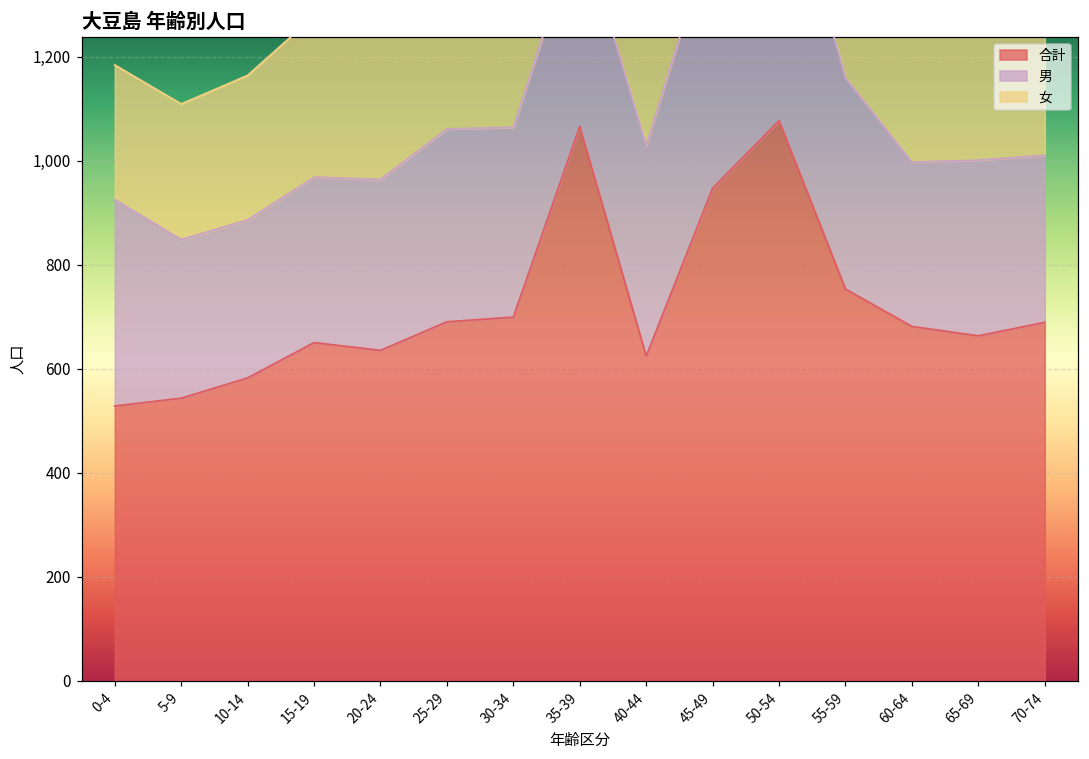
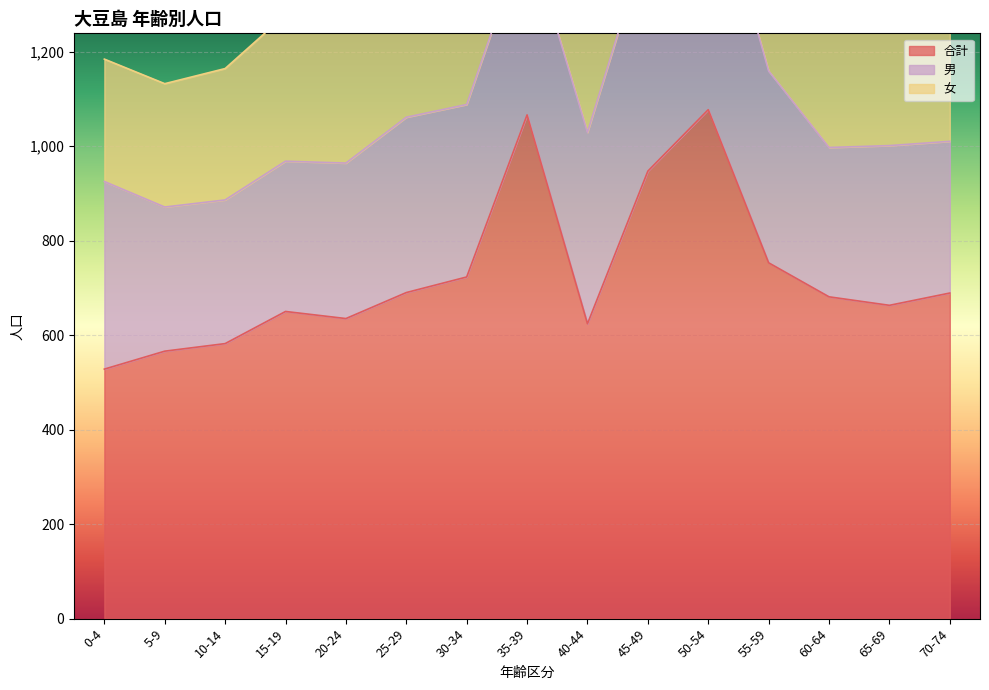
合計, 5-9: 540 -> 570
合計, 30-34: 700 -> 720
